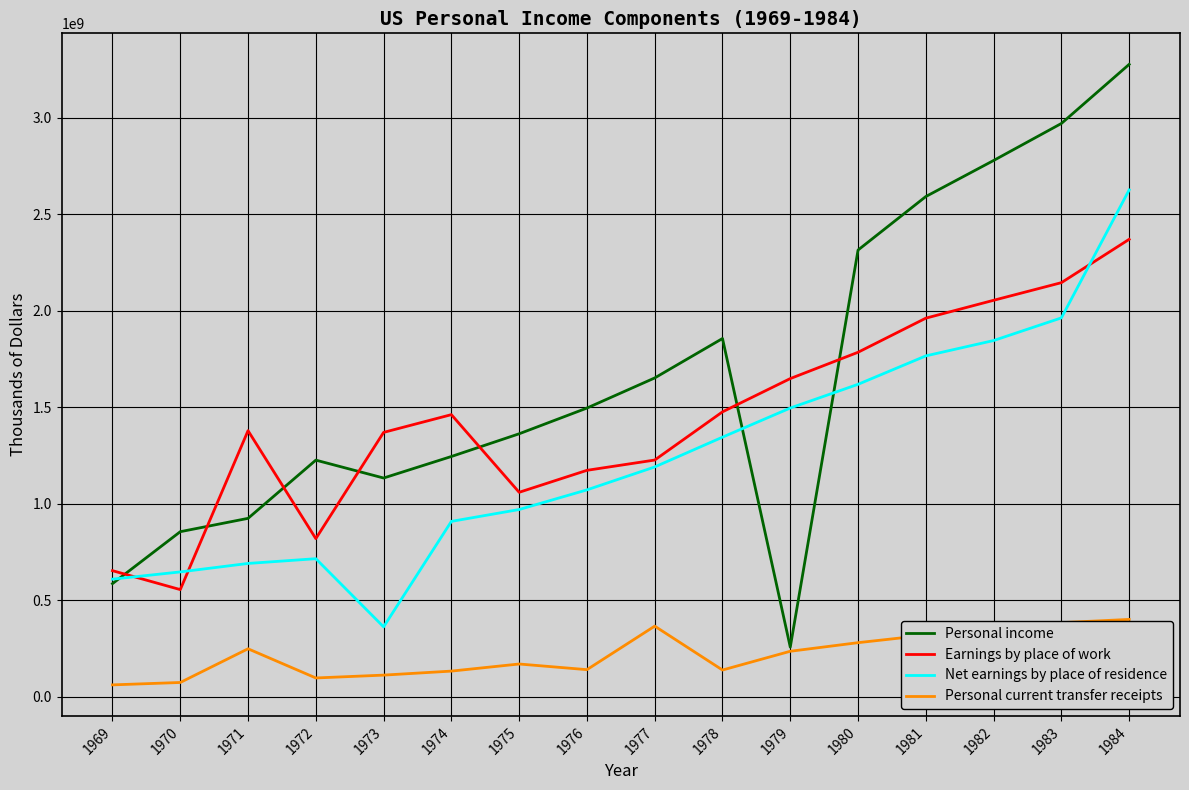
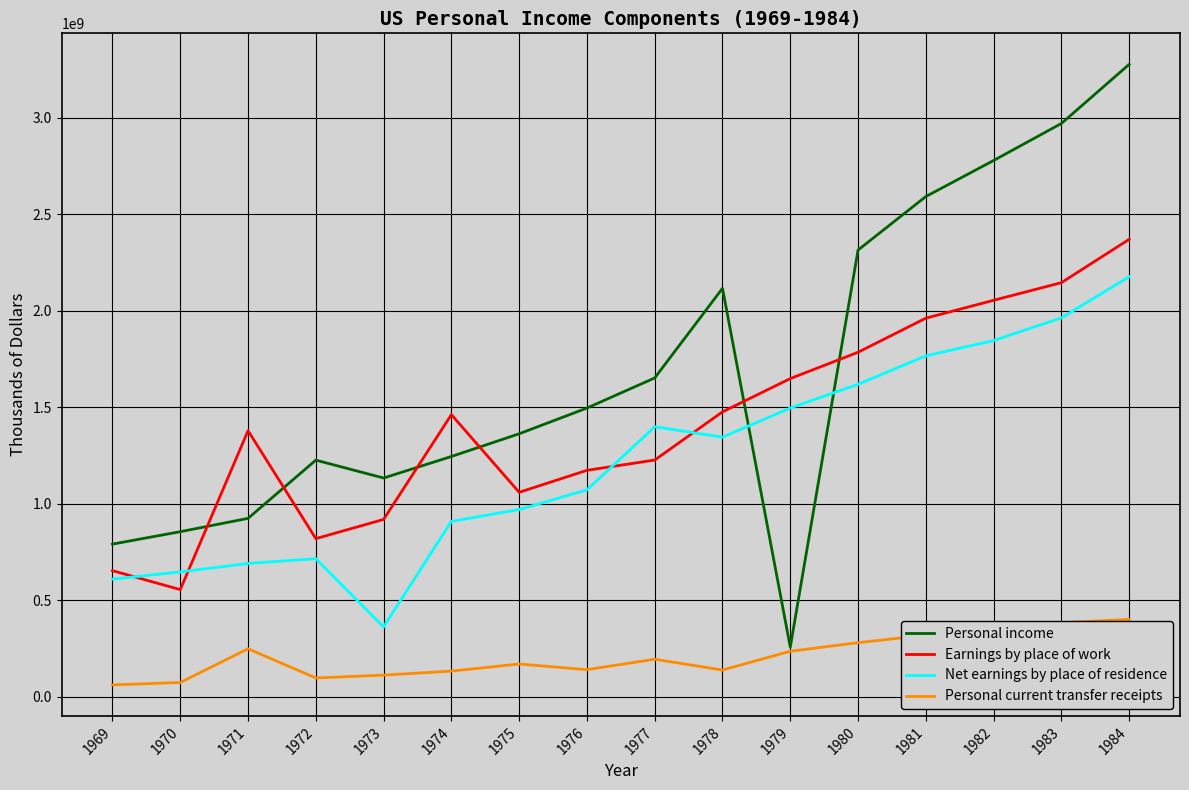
Personal income, 1969: 590000000 -> 790000000
Earnings by place of work, 1973: 1370000000 -> 920000000
Net earnings by place of residence, 1977: 1190000000 -> 1400000000
Personal current transfer receipts, 1977: 370000000 -> 200000000
Personal income, 1978: 1860000000 -> 2120000000
Net earnings by place of residence, 1984: 2630000000 -> 2180000000
